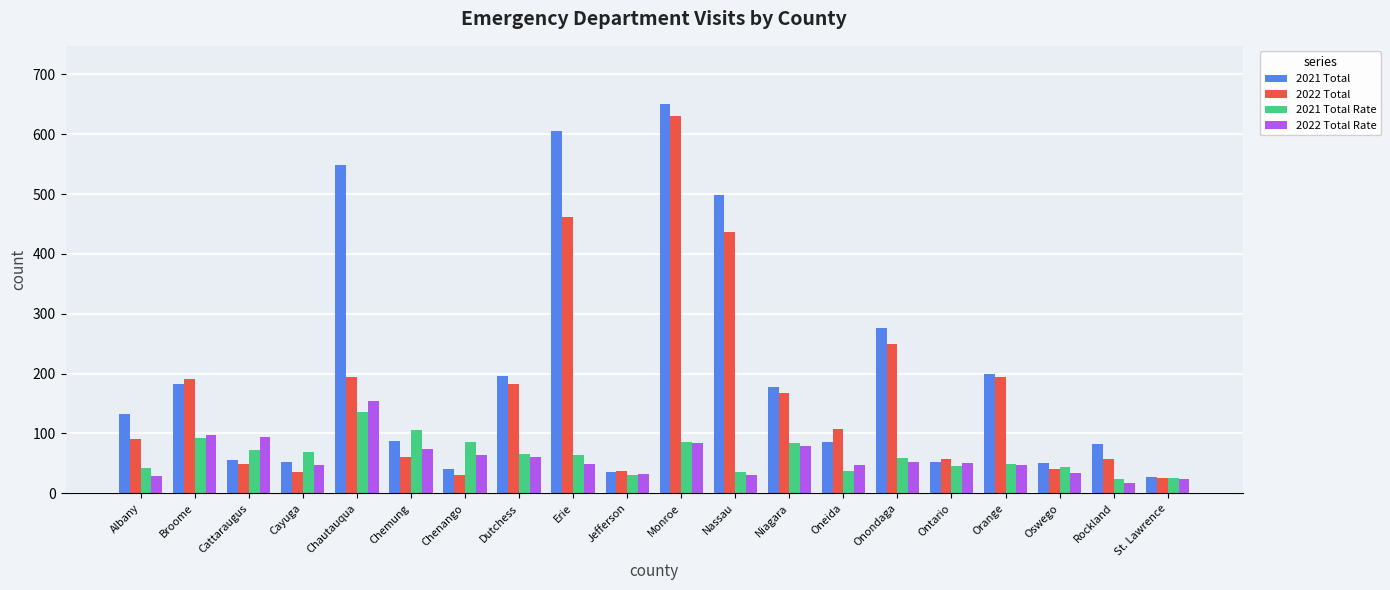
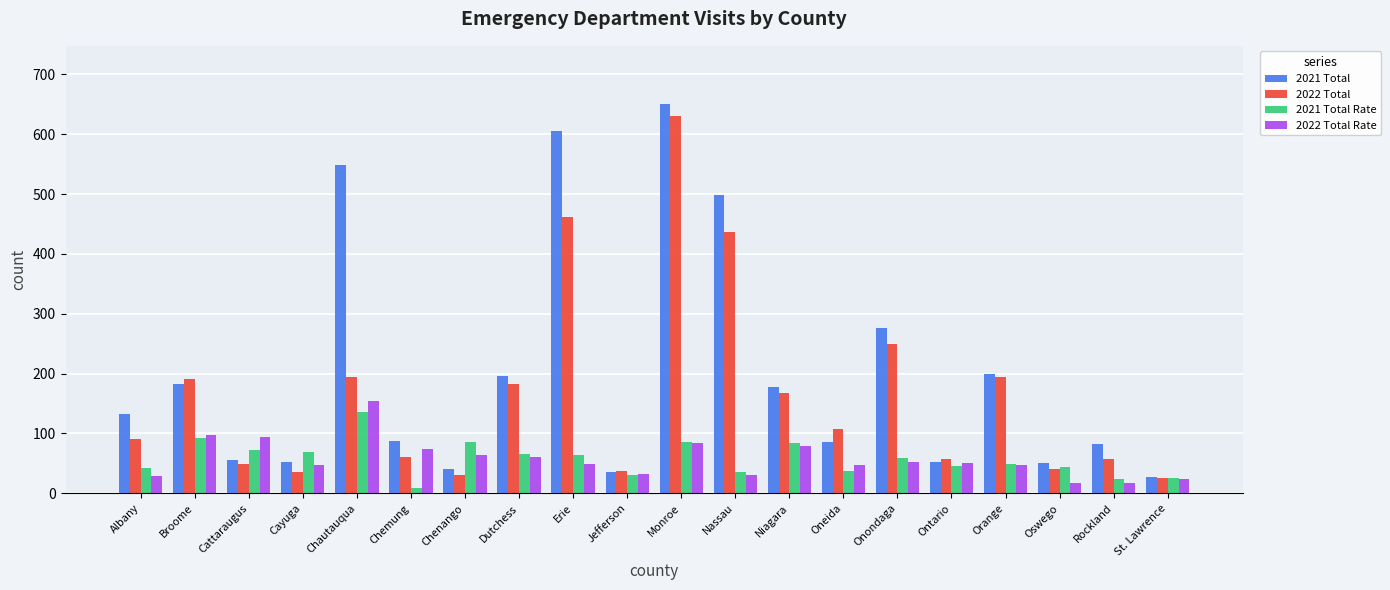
2021 Total Rate, Chemung: 110 -> 10
2022 Total Rate, Oswego: 30 -> 20
